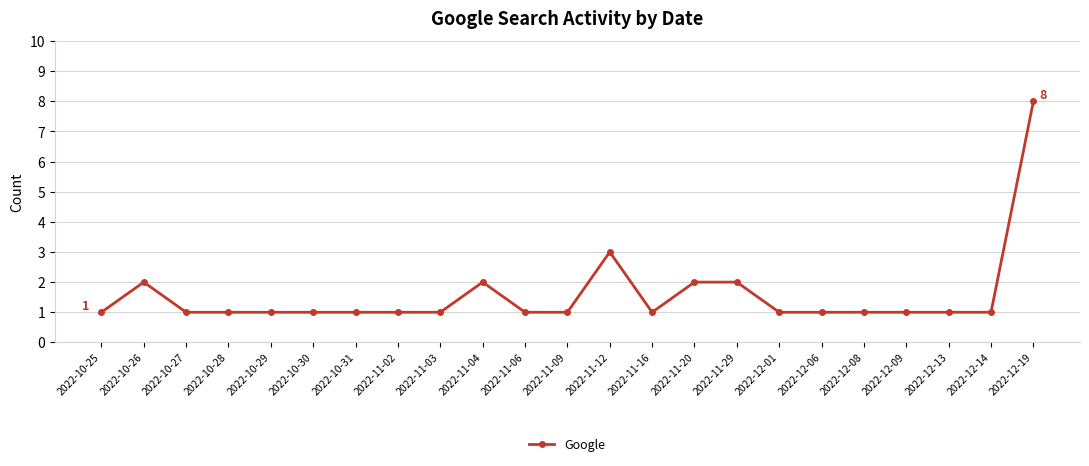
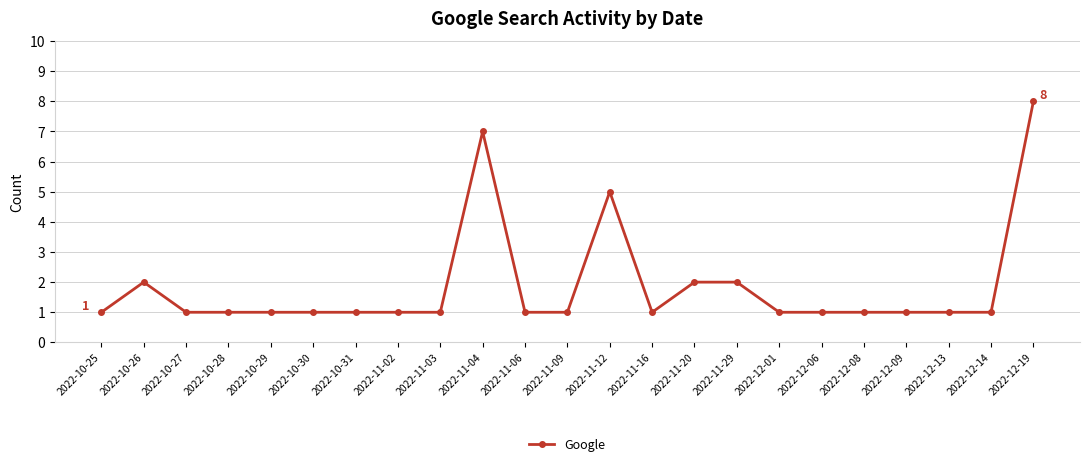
2022-11-04: 2 -> 7
2022-11-12: 3 -> 5
